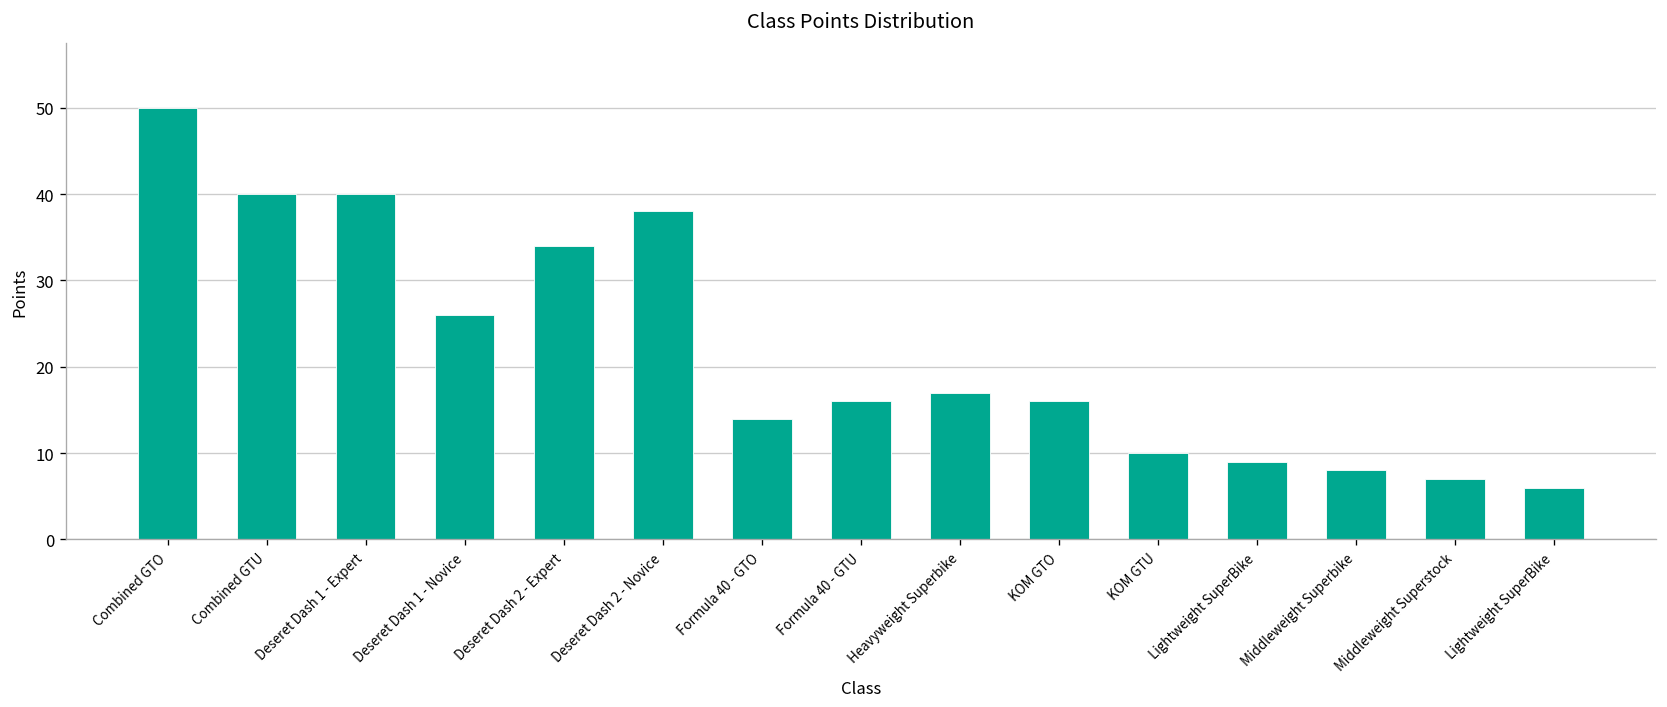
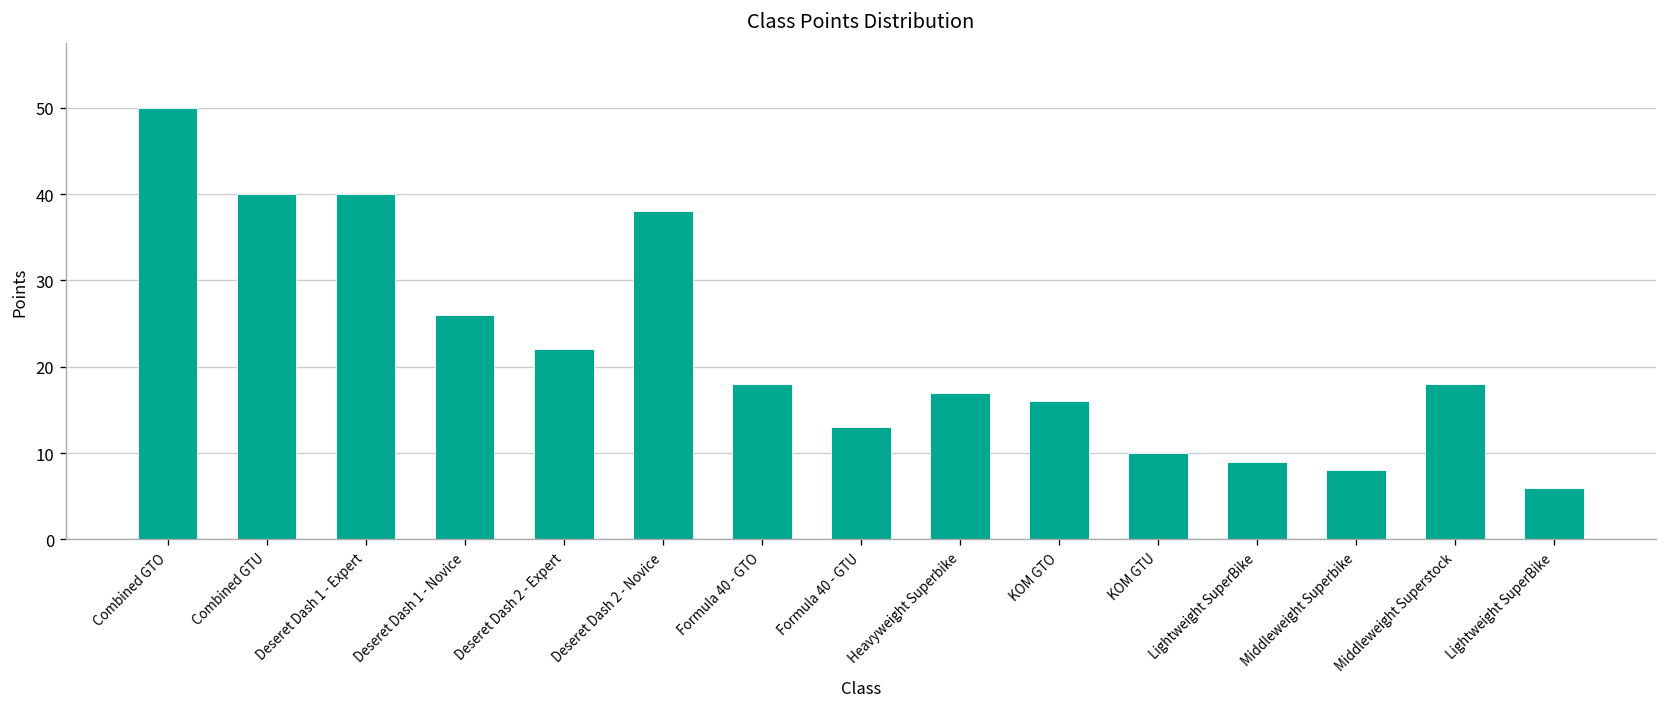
Deseret Dash 2 - Expert: 34 -> 22
Formula 40 - GTO: 14 -> 18
Formula 40 - GTU: 16 -> 13
Middleweight Superstock: 7 -> 18
